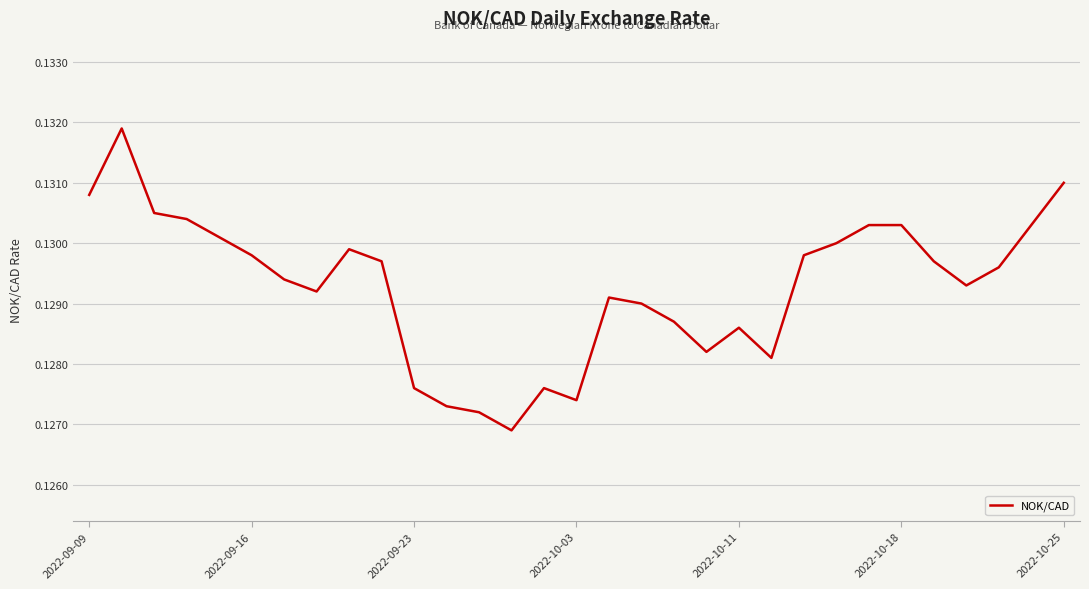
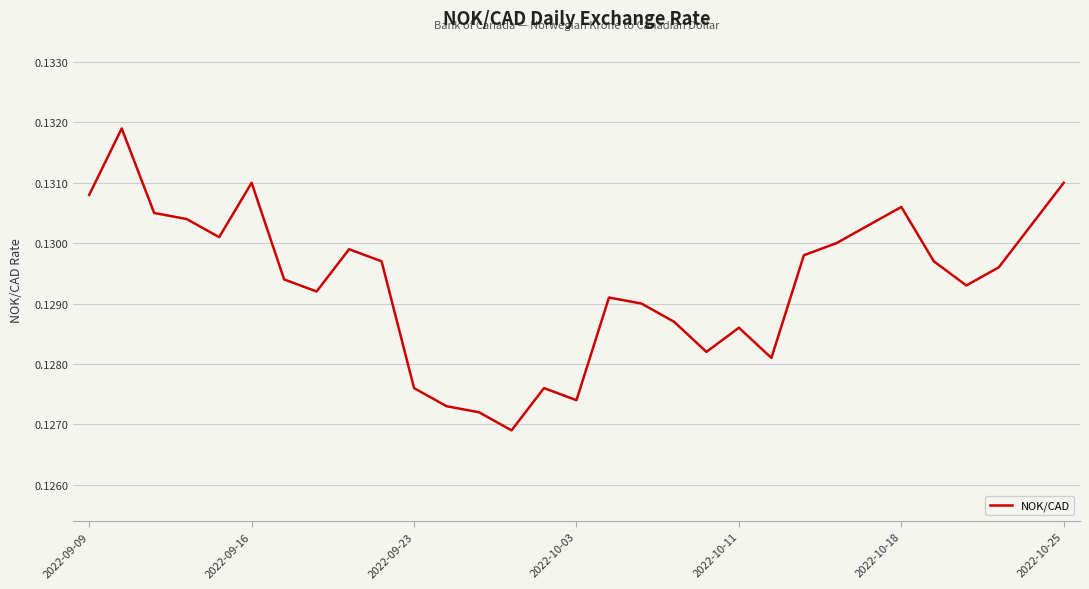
2022-09-16: 0.1298 -> 0.1310
2022-10-18: 0.1303 -> 0.1306
